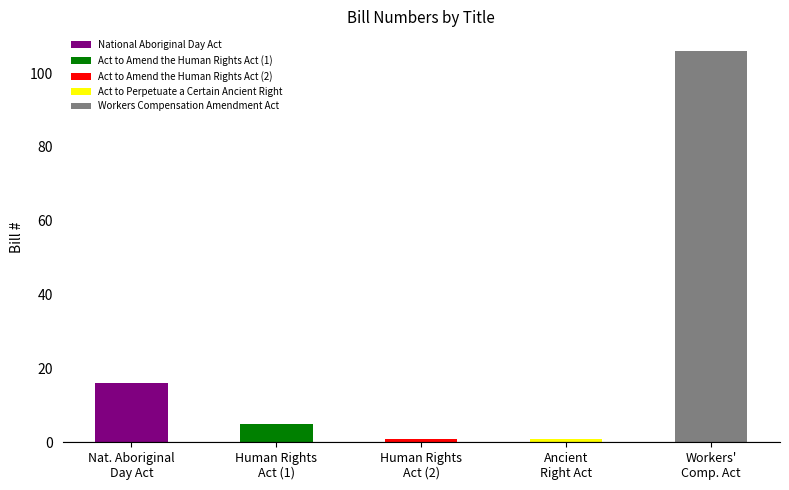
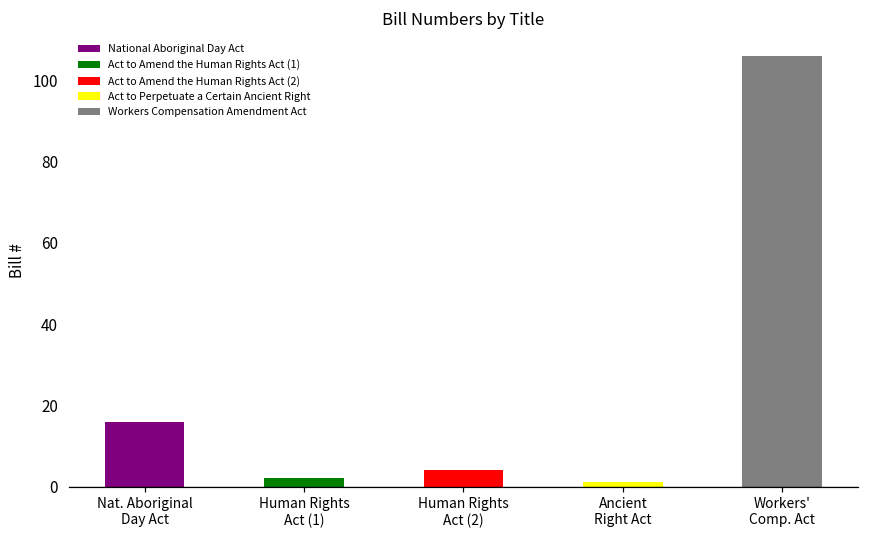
Human Rights Act (1): 5 -> 2
Human Rights Act (2): 1 -> 4
